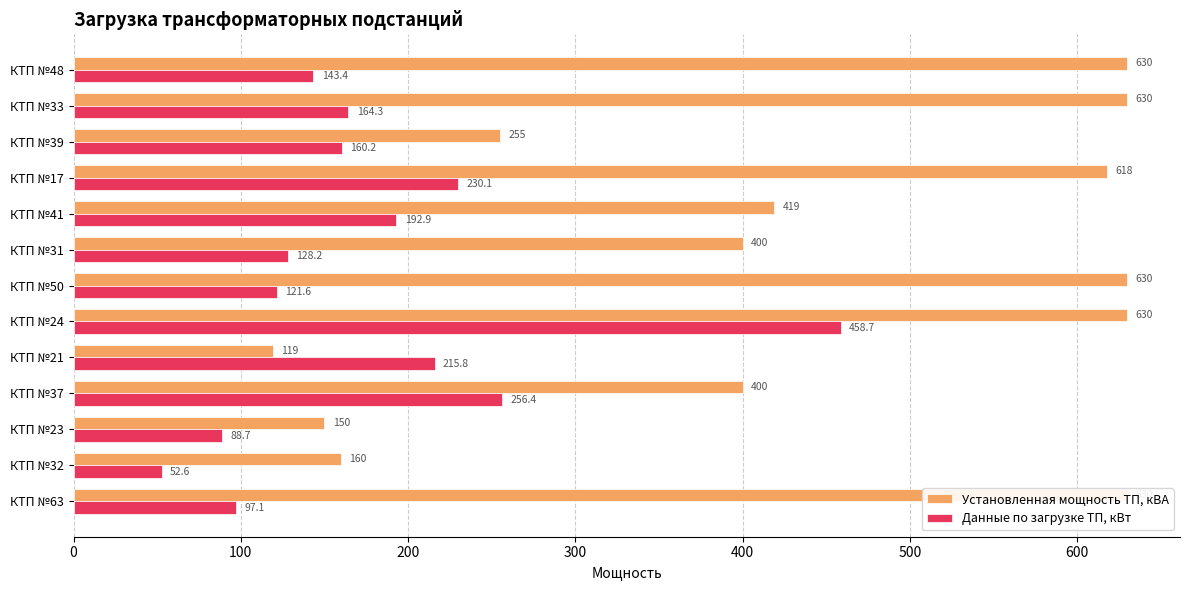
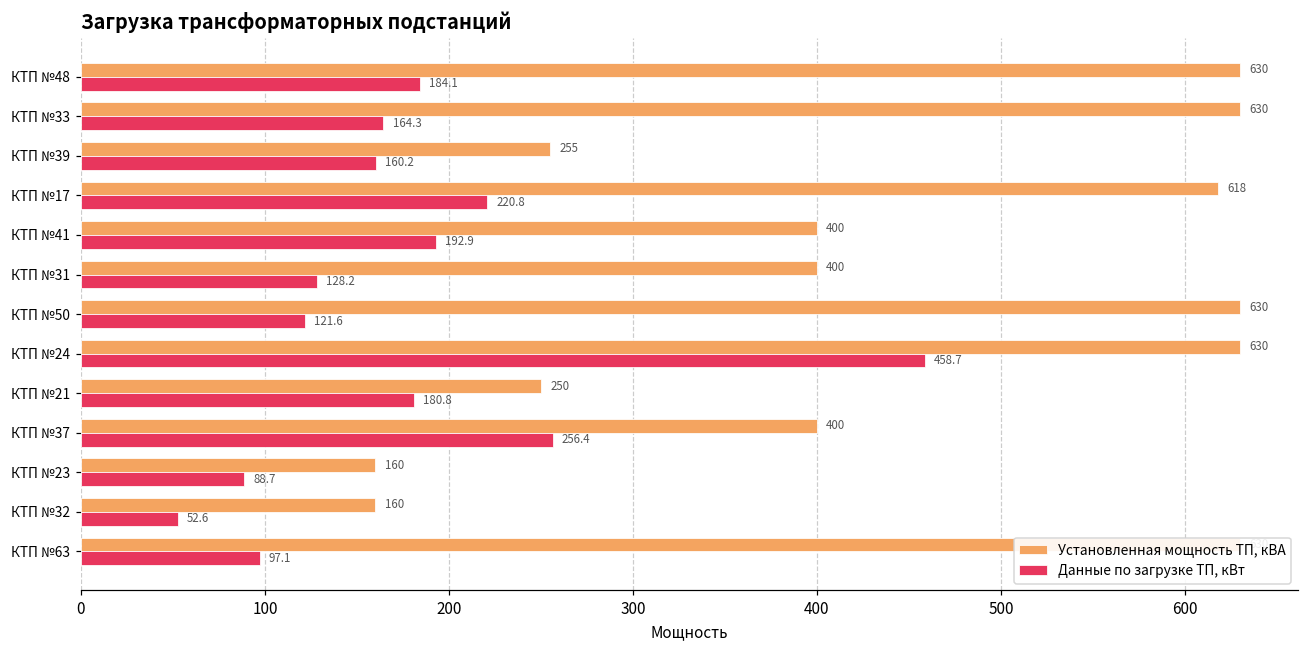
Данные по загрузке ТП, кВт, КТП №48: 143.4 -> 184.1
Данные по загрузке ТП, кВт, КТП №17: 230.1 -> 220.8
Установленная мощность ТП, кВА, КТП №41: 419 -> 400
Установленная мощность ТП, кВА, КТП №21: 119 -> 250
Данные по загрузке ТП, кВт, КТП №21: 215.8 -> 180.8
Установленная мощность ТП, кВА, КТП №23: 150 -> 160
